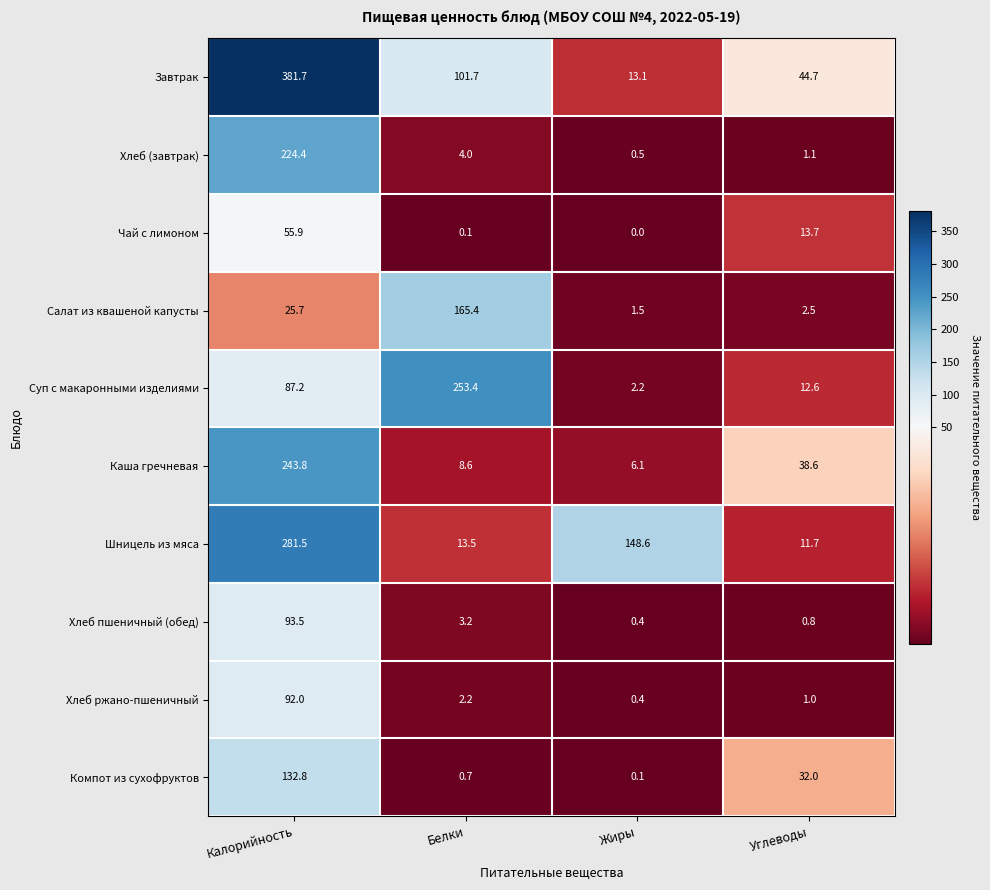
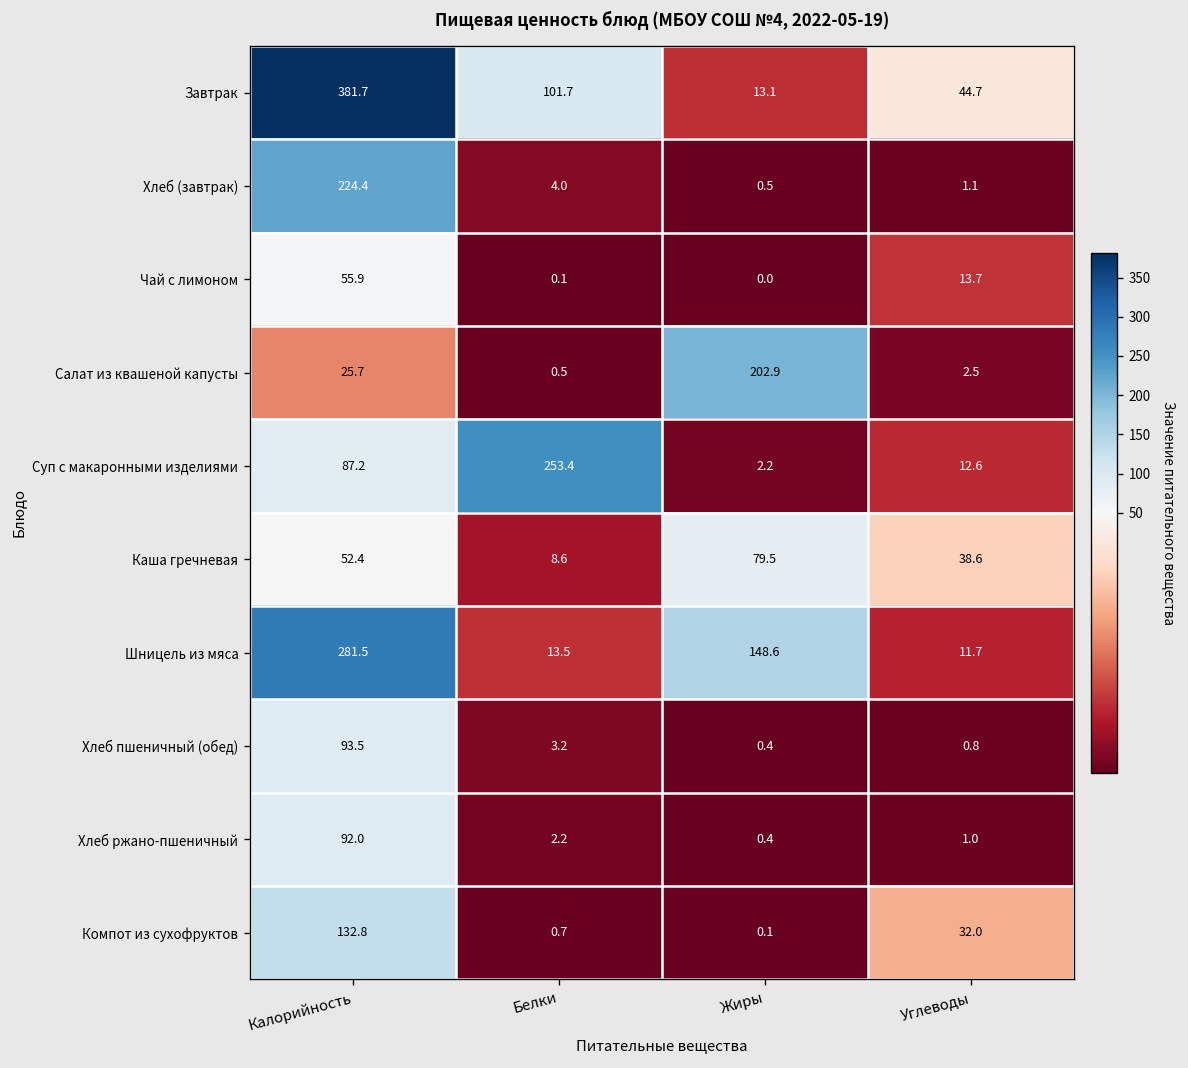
Салат из квашеной капусты, Белки: 165.4 -> 0.5
Салат из квашеной капусты, Жиры: 1.5 -> 202.9
Каша гречневая, Калорийность: 243.8 -> 52.4
Каша гречневая, Жиры: 6.1 -> 79.5
